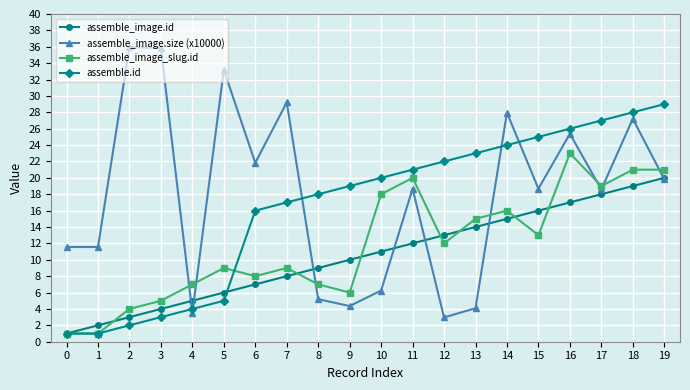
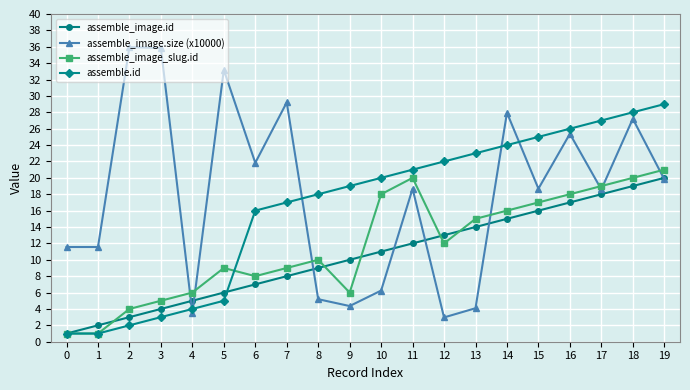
assemble_image_slug.id, 4: 7 -> 6
assemble_image_slug.id, 8: 7 -> 10
assemble_image_slug.id, 15: 13 -> 17
assemble_image_slug.id, 16: 23 -> 18
assemble_image_slug.id, 18: 21 -> 20
